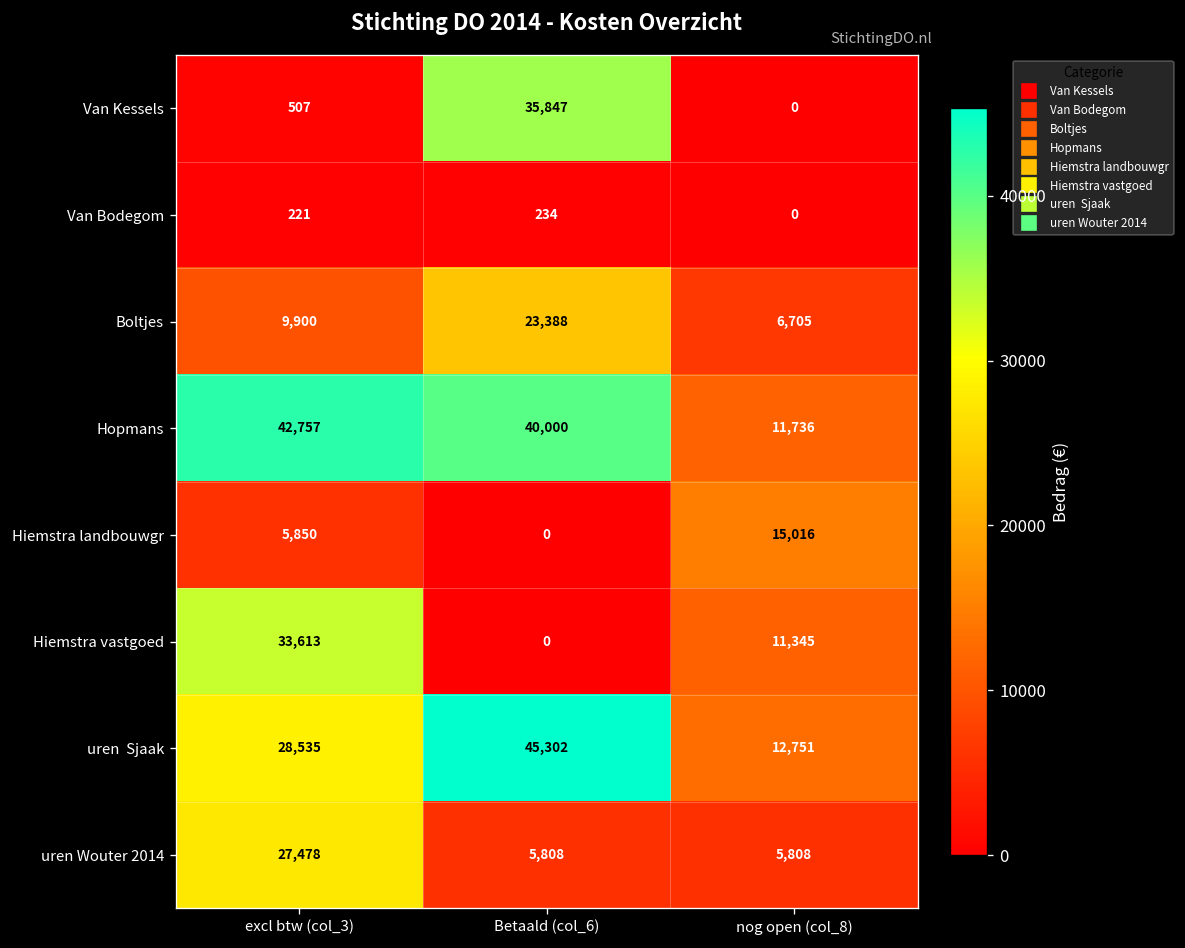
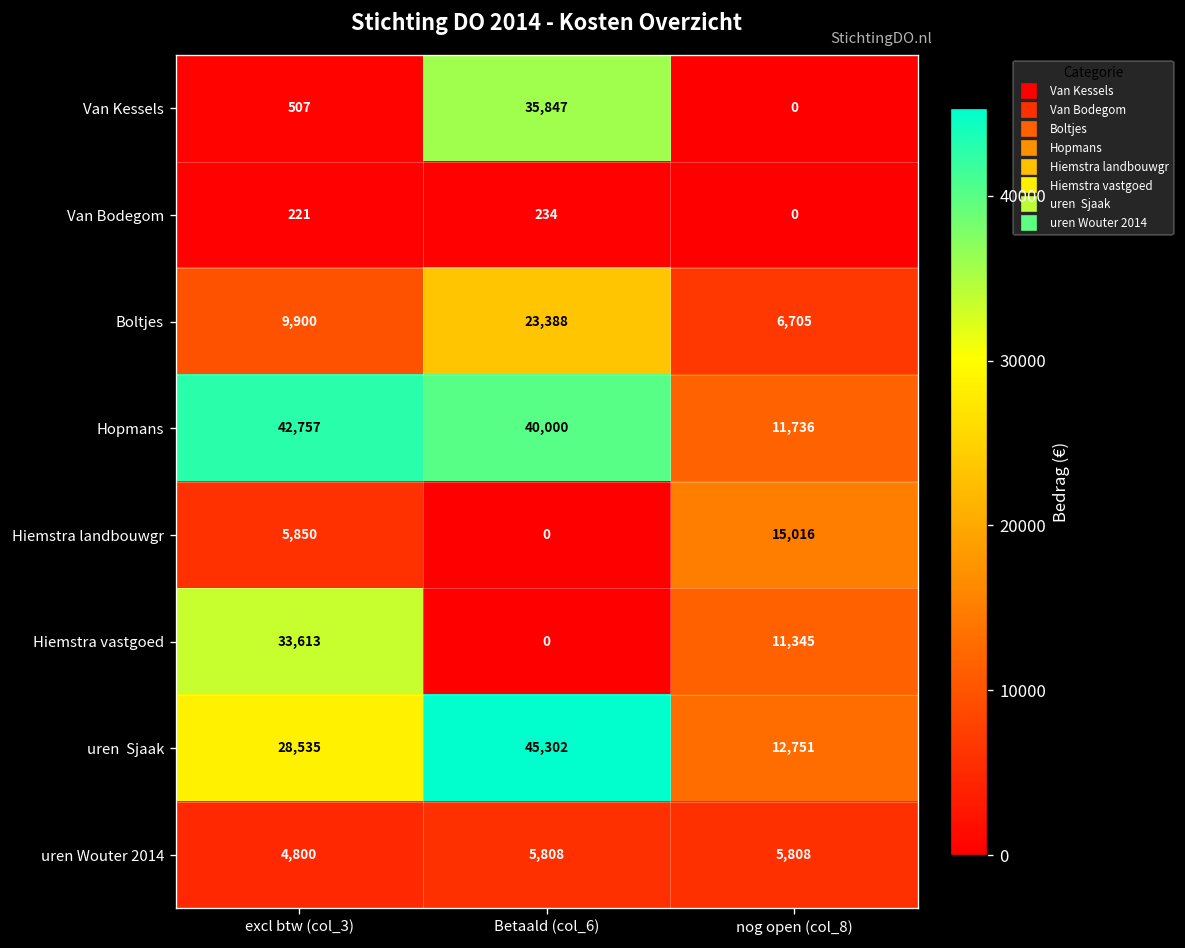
uren Wouter 2014, excl btw (col_3): 27,478 -> 4,800
